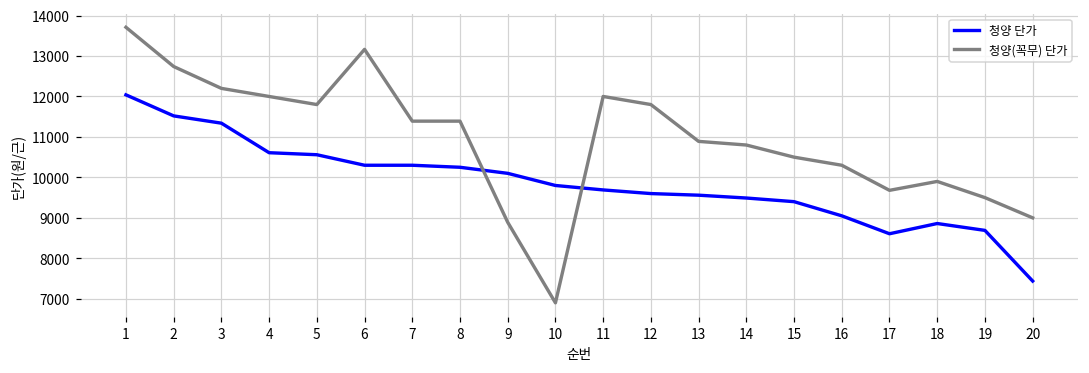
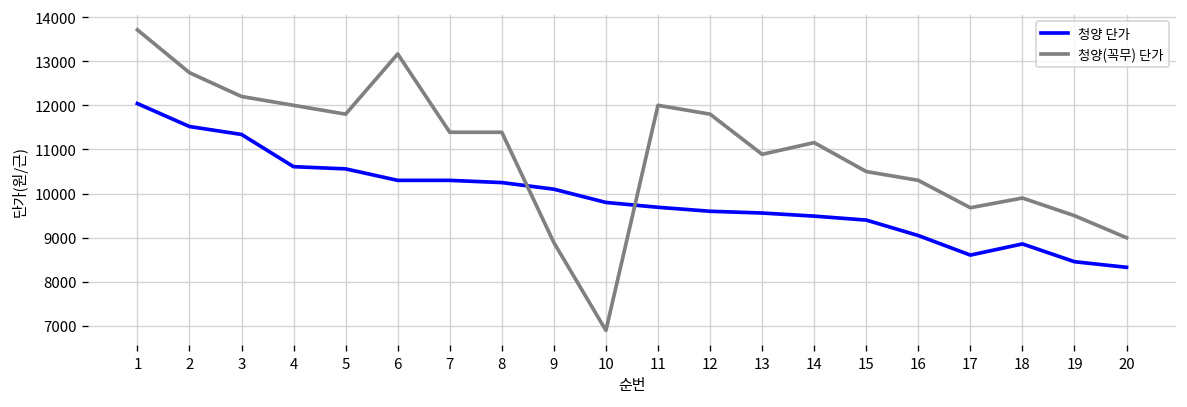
청양(꼭무) 단가, 14: 10800 -> 11200
청양 단가, 19: 8700 -> 8500
청양 단가, 20: 7400 -> 8300
